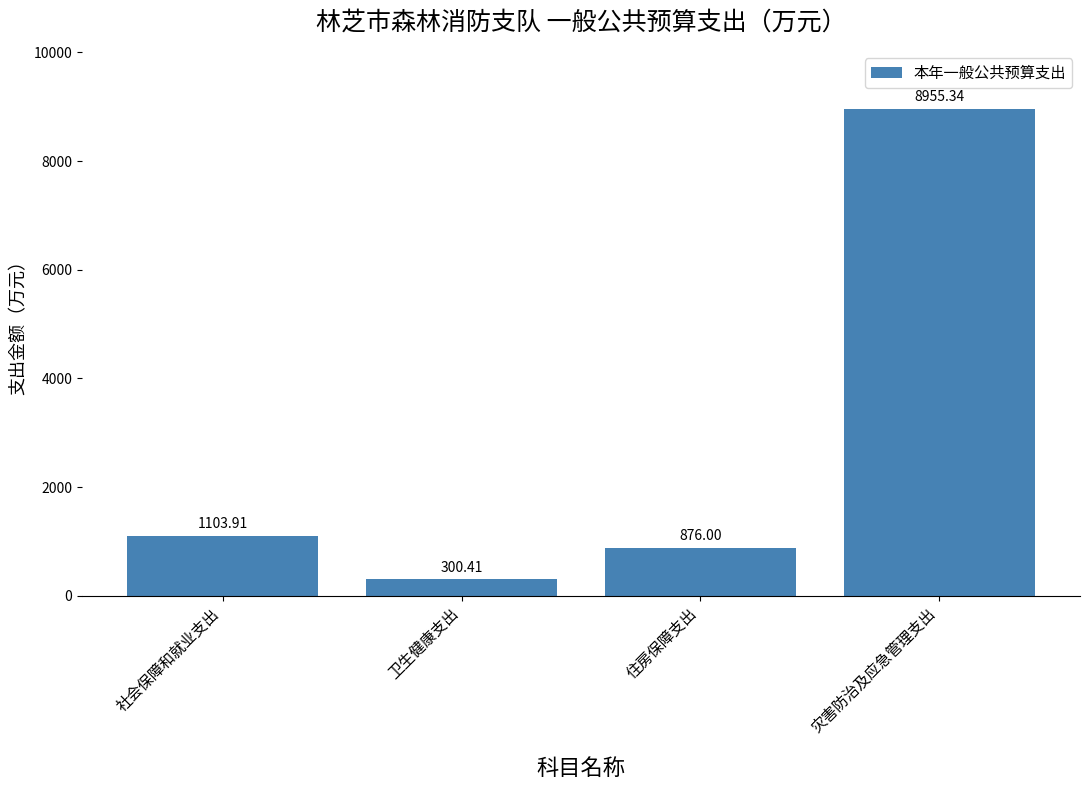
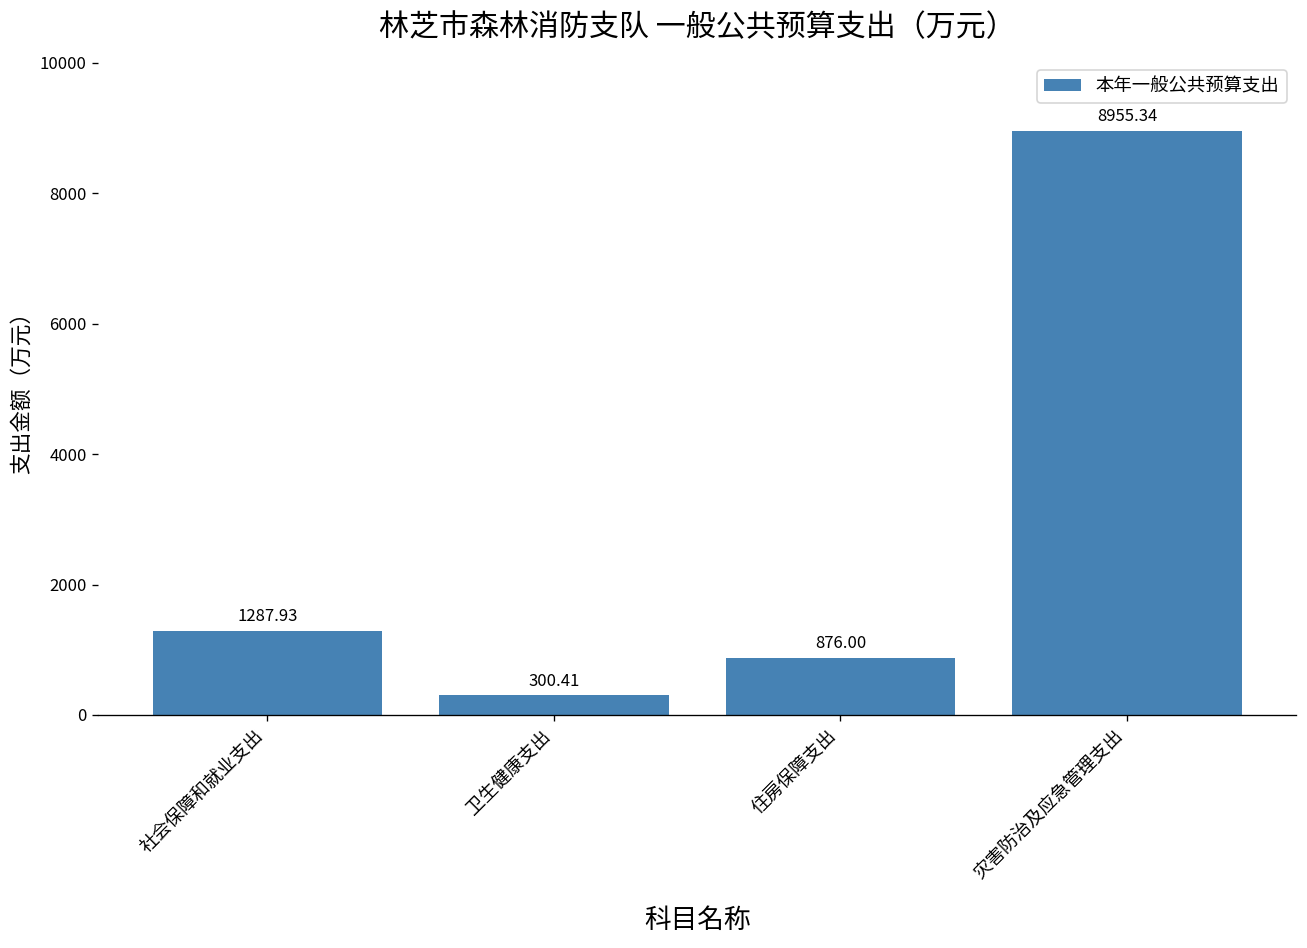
社会保障和就业支出: 1103.91 -> 1287.93
